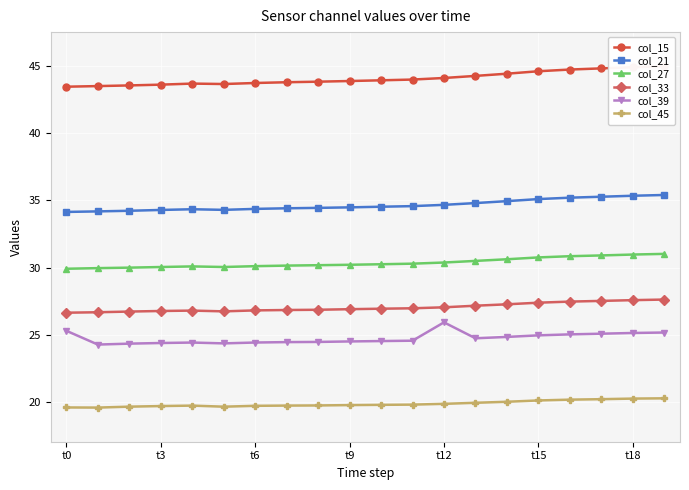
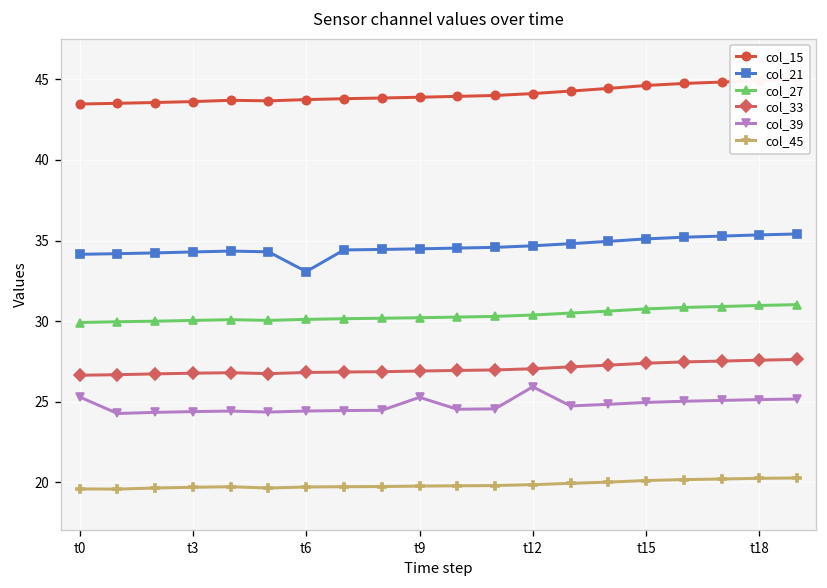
col_21, t6: 34.4 -> 33.1
col_39, t9: 24.5 -> 25.3
